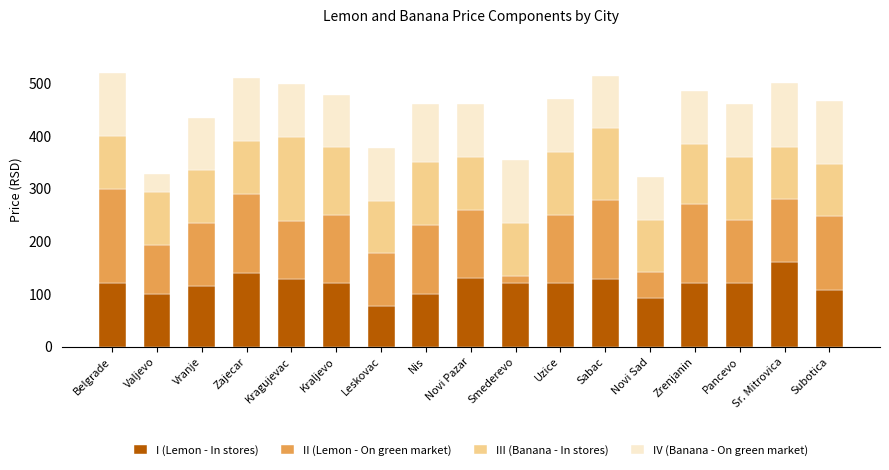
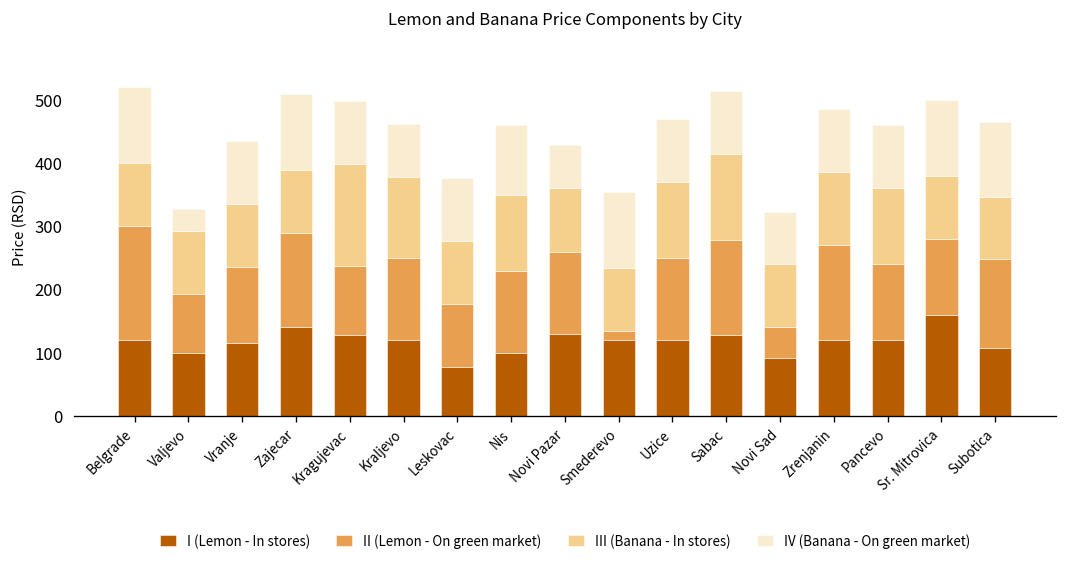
IV (Banana - On green market), Kraljevo: 100 -> 80
IV (Banana - On green market), Novi Pazar: 100 -> 70
